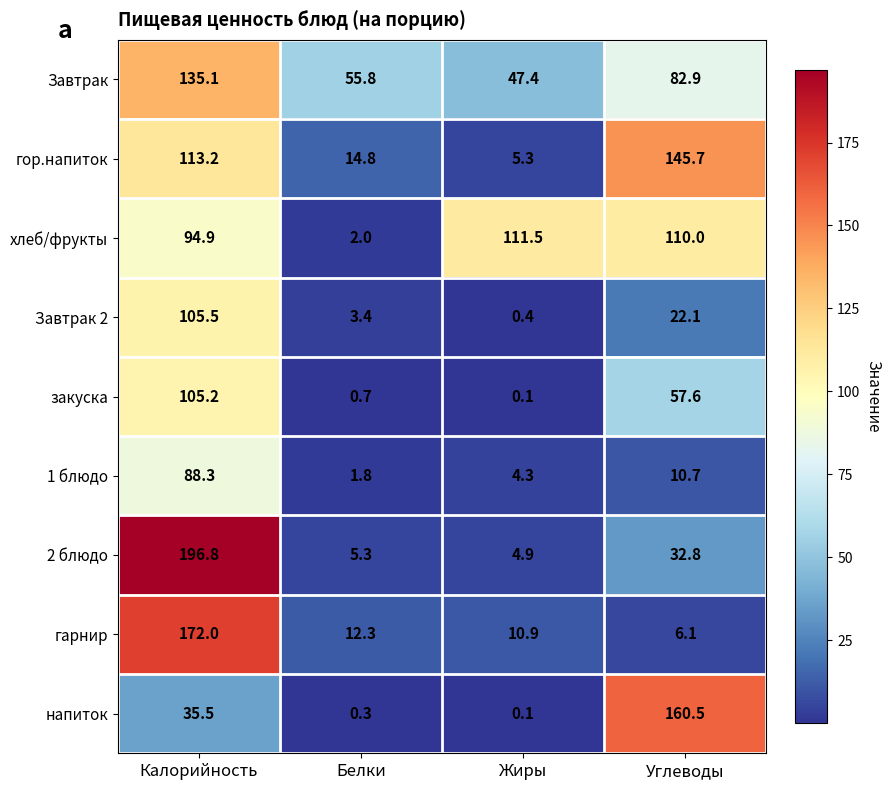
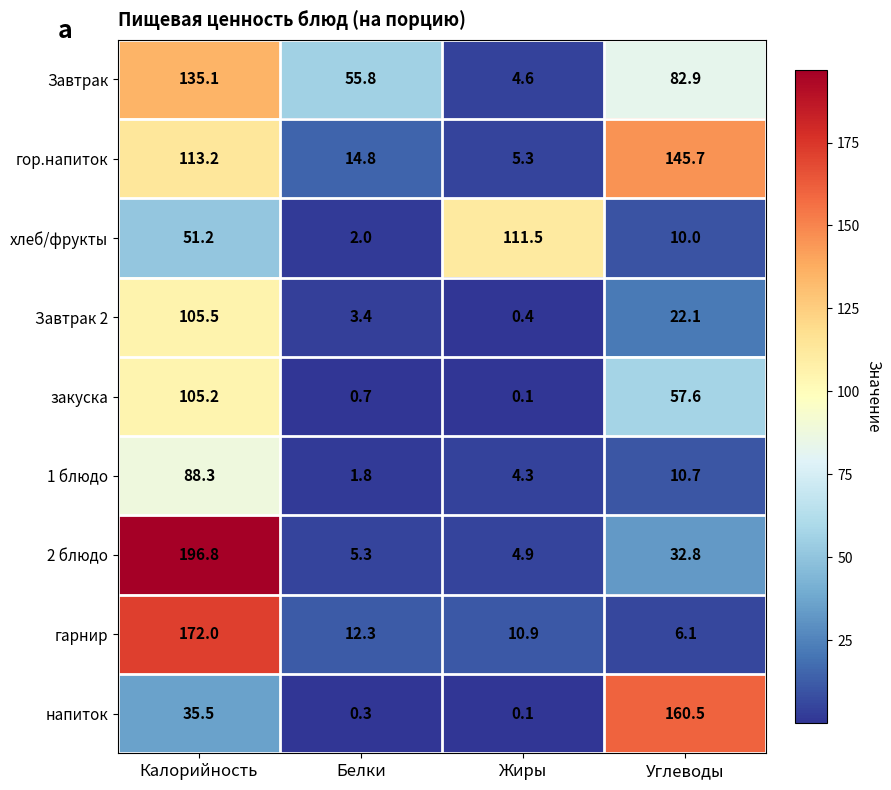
Завтрак, Жиры: 47.4 -> 4.6
хлеб/фрукты, Калорийность: 94.9 -> 51.2
хлеб/фрукты, Углеводы: 110.0 -> 10.0
